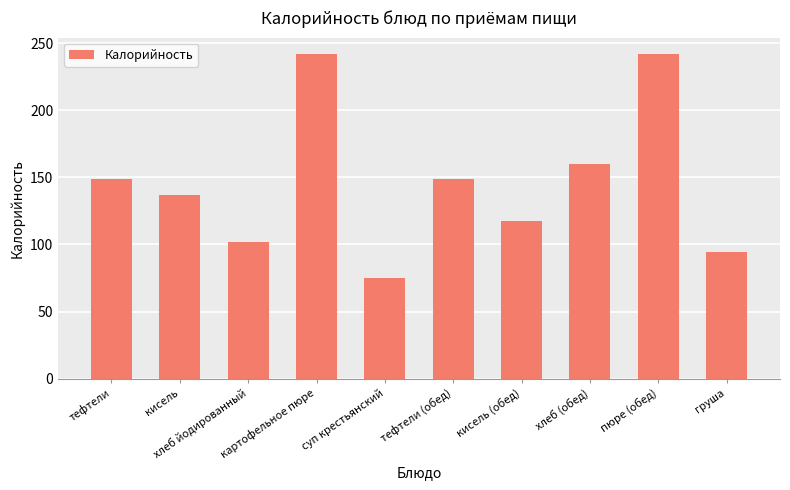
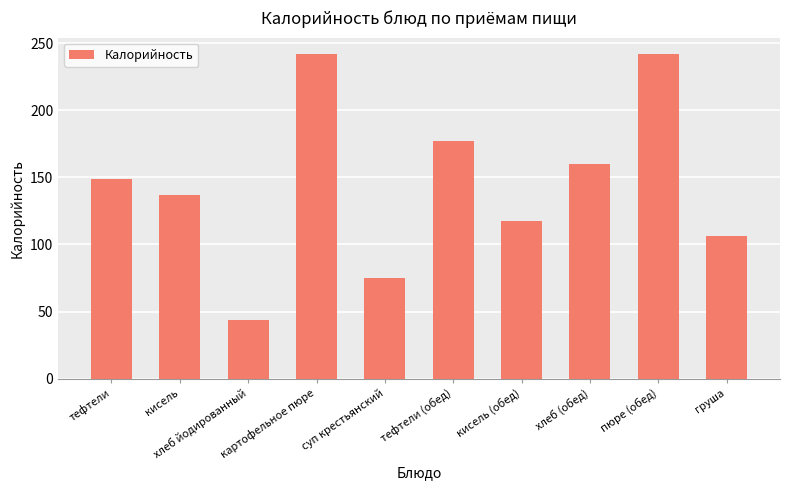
хлеб йодированный: 102 -> 44
тефтели (обед): 149 -> 177
груша: 94 -> 106
